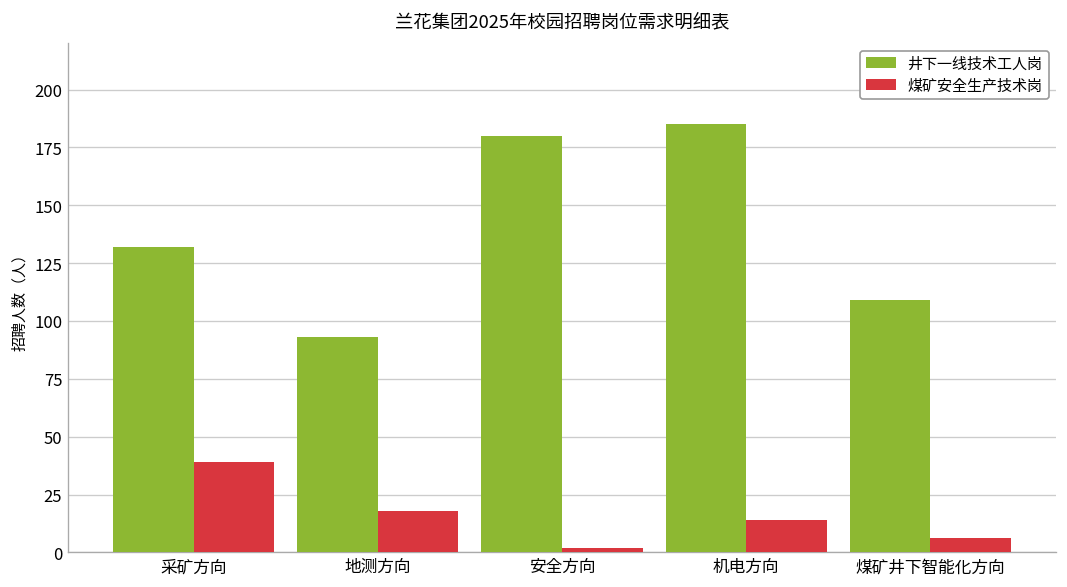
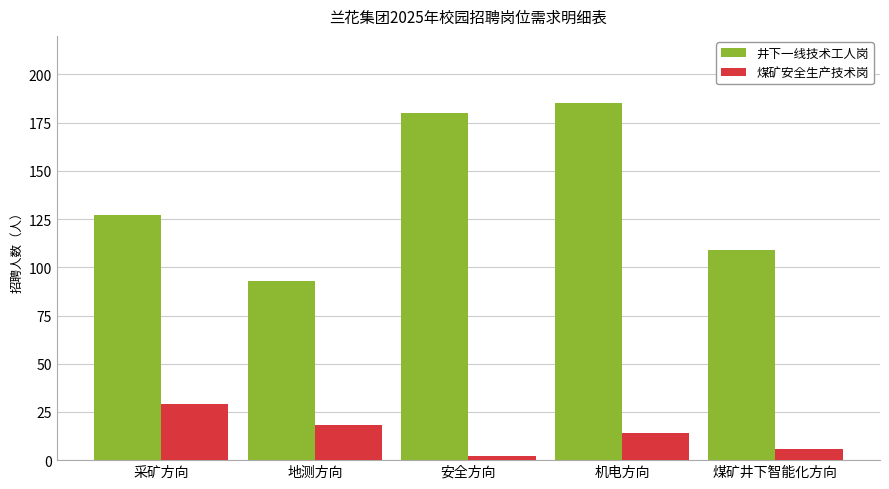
井下一线技术工人岗, 采矿方向: 132 -> 127
煤矿安全生产技术岗, 采矿方向: 39 -> 29
